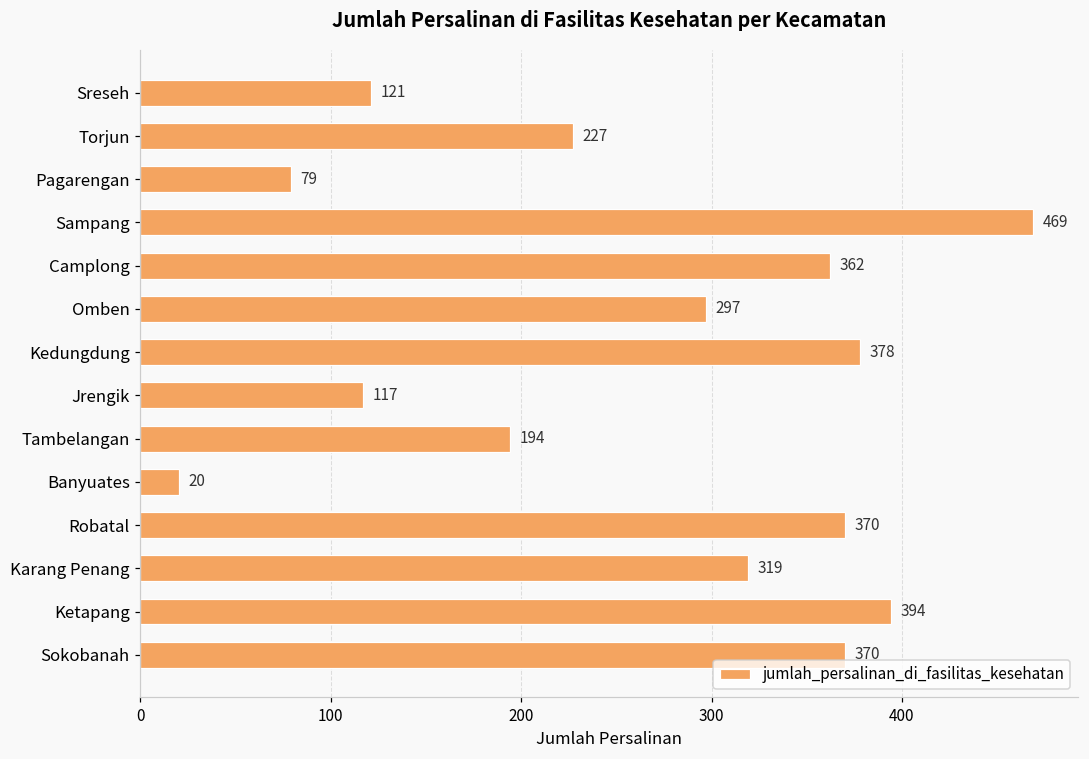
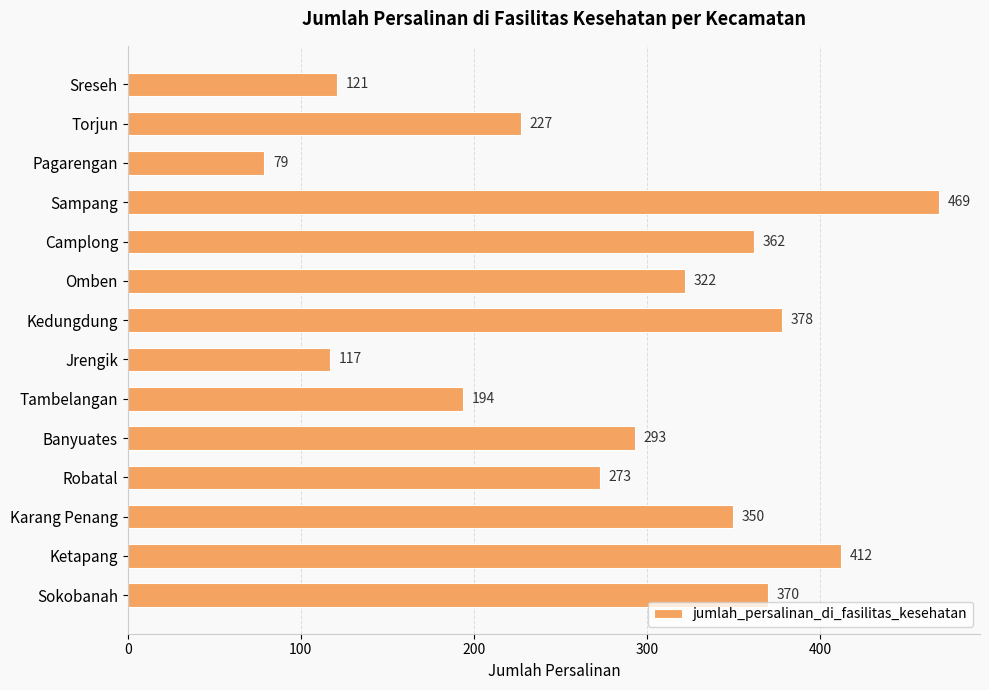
Omben: 297 -> 322
Banyuates: 20 -> 293
Robatal: 370 -> 273
Karang Penang: 319 -> 350
Ketapang: 394 -> 412
